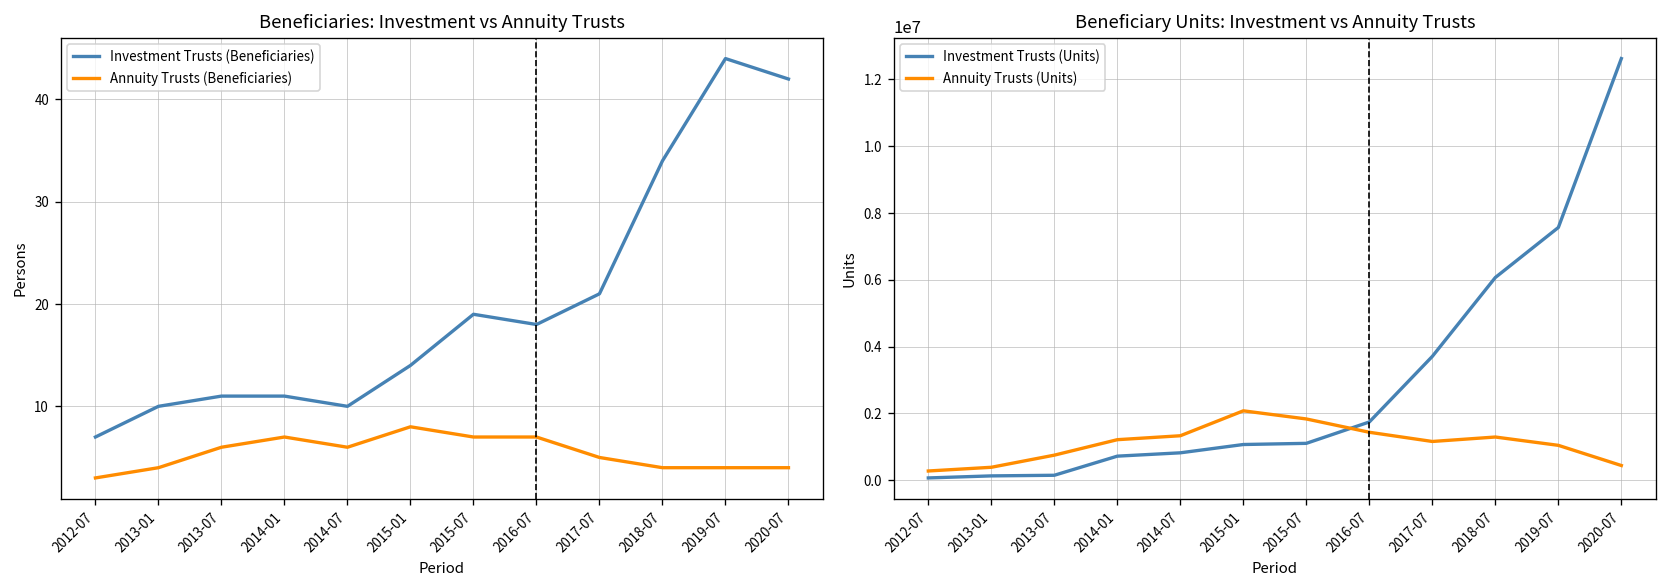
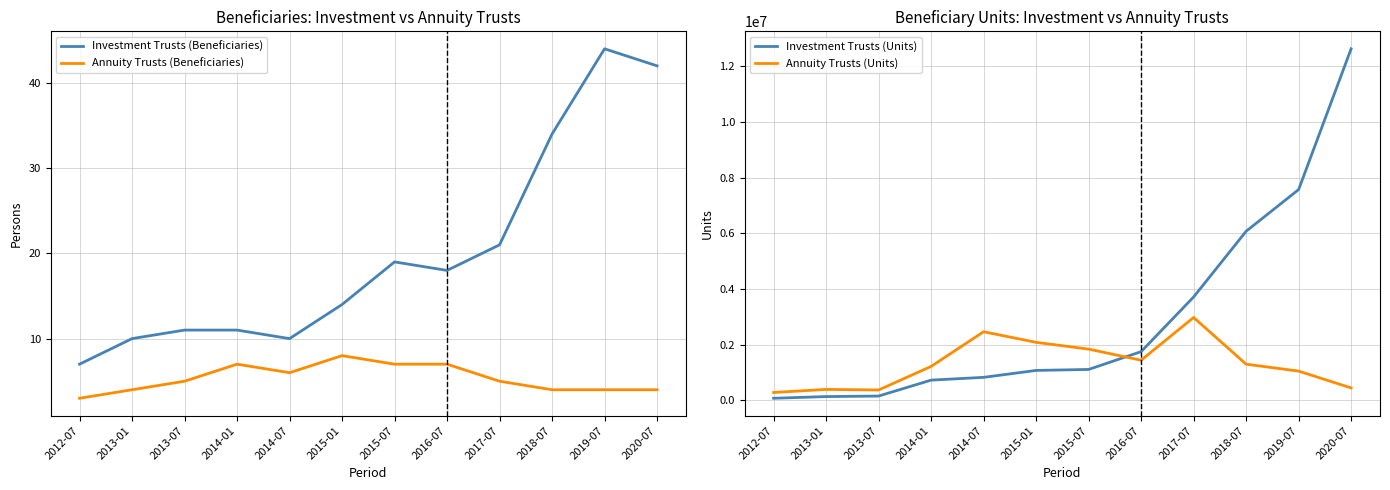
Beneficiaries: Investment vs Annuity Trusts, Annuity Trusts (Beneficiaries), 2013-07: 6 -> 5
Beneficiary Units: Investment vs Annuity Trusts, Annuity Trusts (Units), 2013-07: 800000 -> 400000
Beneficiary Units: Investment vs Annuity Trusts, Annuity Trusts (Units), 2014-07: 1300000 -> 2500000
Beneficiary Units: Investment vs Annuity Trusts, Annuity Trusts (Units), 2017-07: 1200000 -> 3000000
